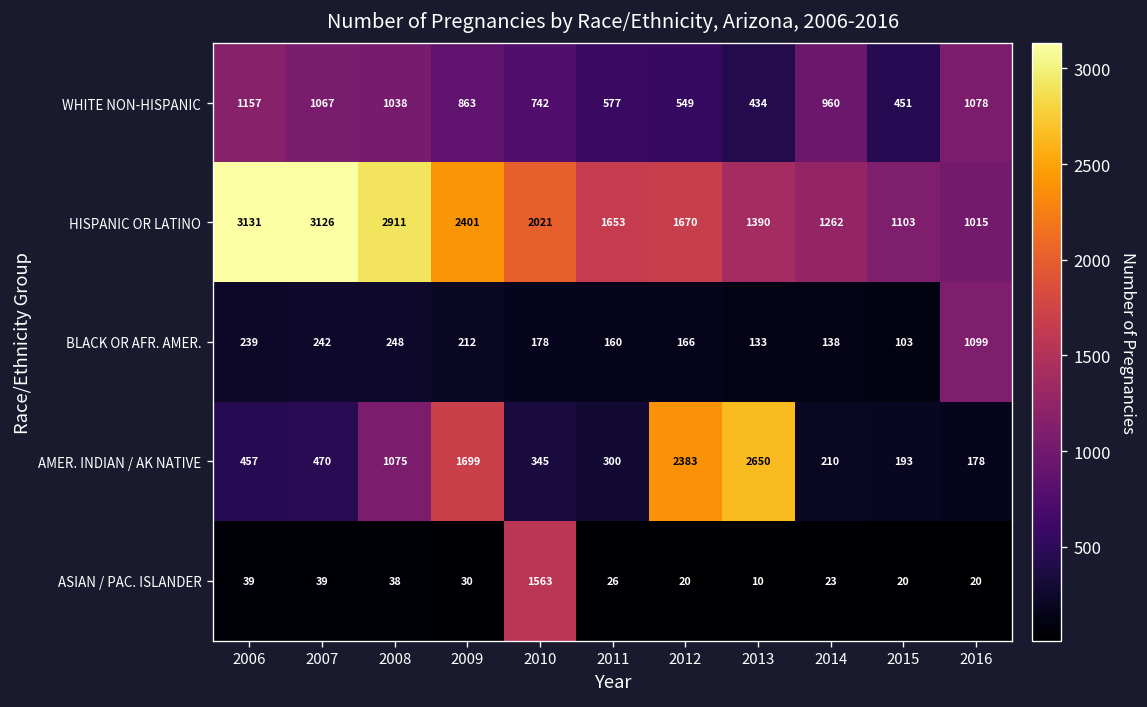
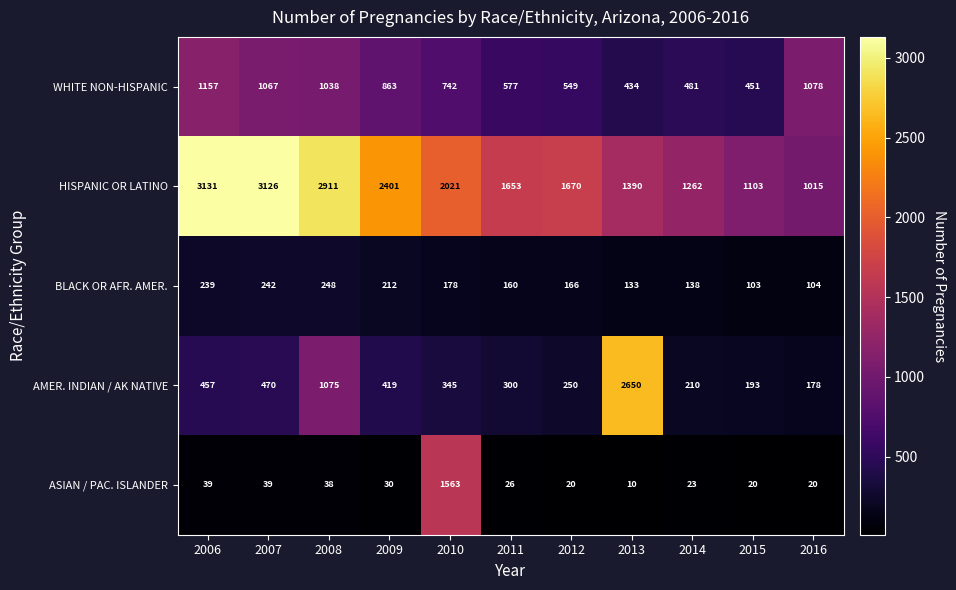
WHITE NON-HISPANIC, 2014: 960 -> 481
BLACK OR AFR. AMER., 2016: 1099 -> 104
AMER. INDIAN / AK NATIVE, 2009: 1699 -> 419
AMER. INDIAN / AK NATIVE, 2012: 2383 -> 250
